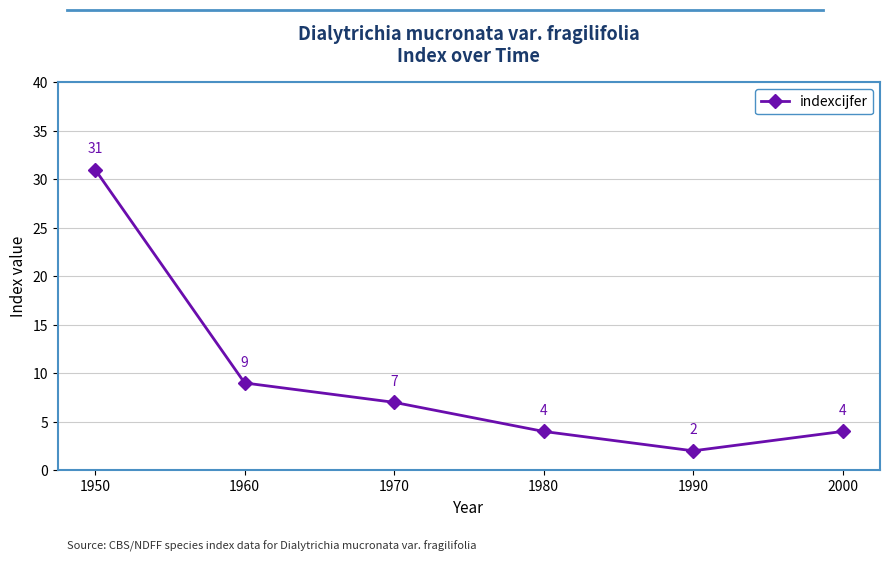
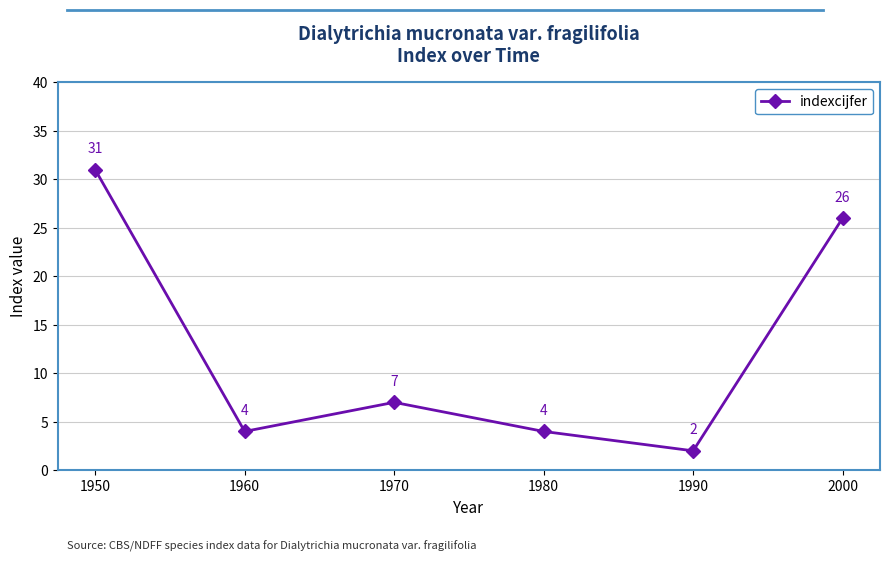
1960: 9 -> 4
2000: 4 -> 26
